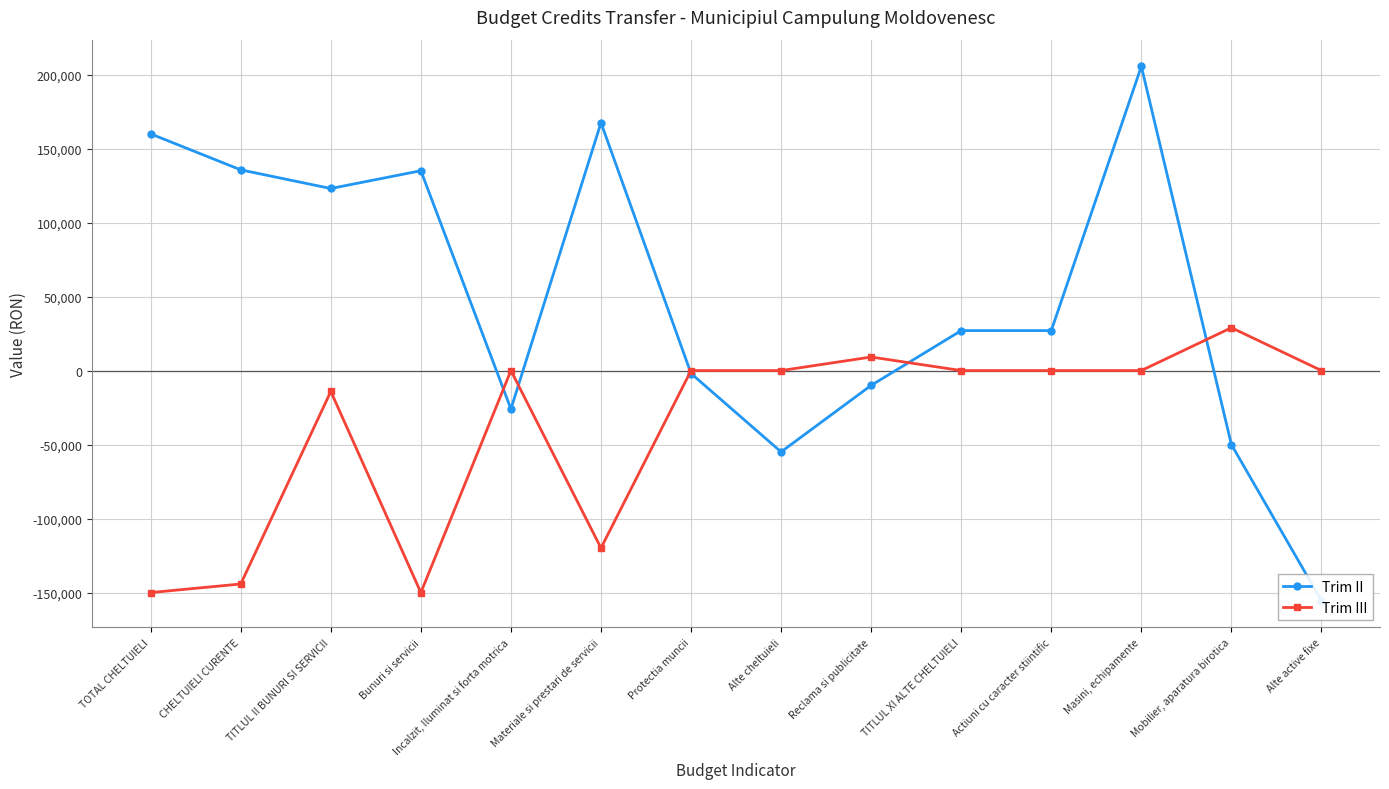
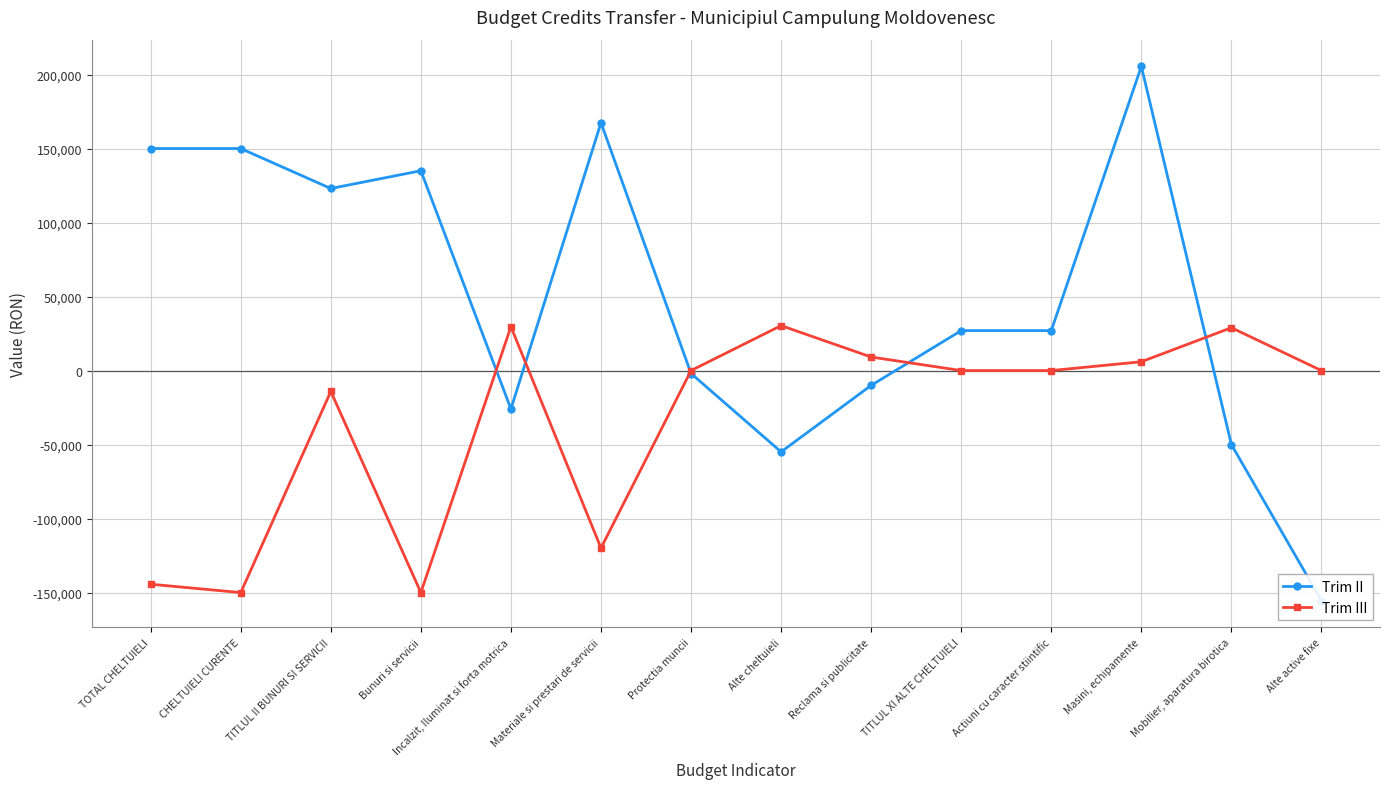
Trim II, TOTAL CHELTUIELI: 160,000 -> 150,000
Trim III, TOTAL CHELTUIELI: -150,000 -> -144,000
Trim II, CHELTUIELI CURENTE: 136,000 -> 150,000
Trim III, CHELTUIELI CURENTE: -144,000 -> -150,000
Trim III, Incalzit, Iluminat si forta motrica: 0 -> 30,000
Trim III, Alte cheltuieli: 0 -> 30,000
Trim III, Masini, echipamente: 0 -> 6,000
